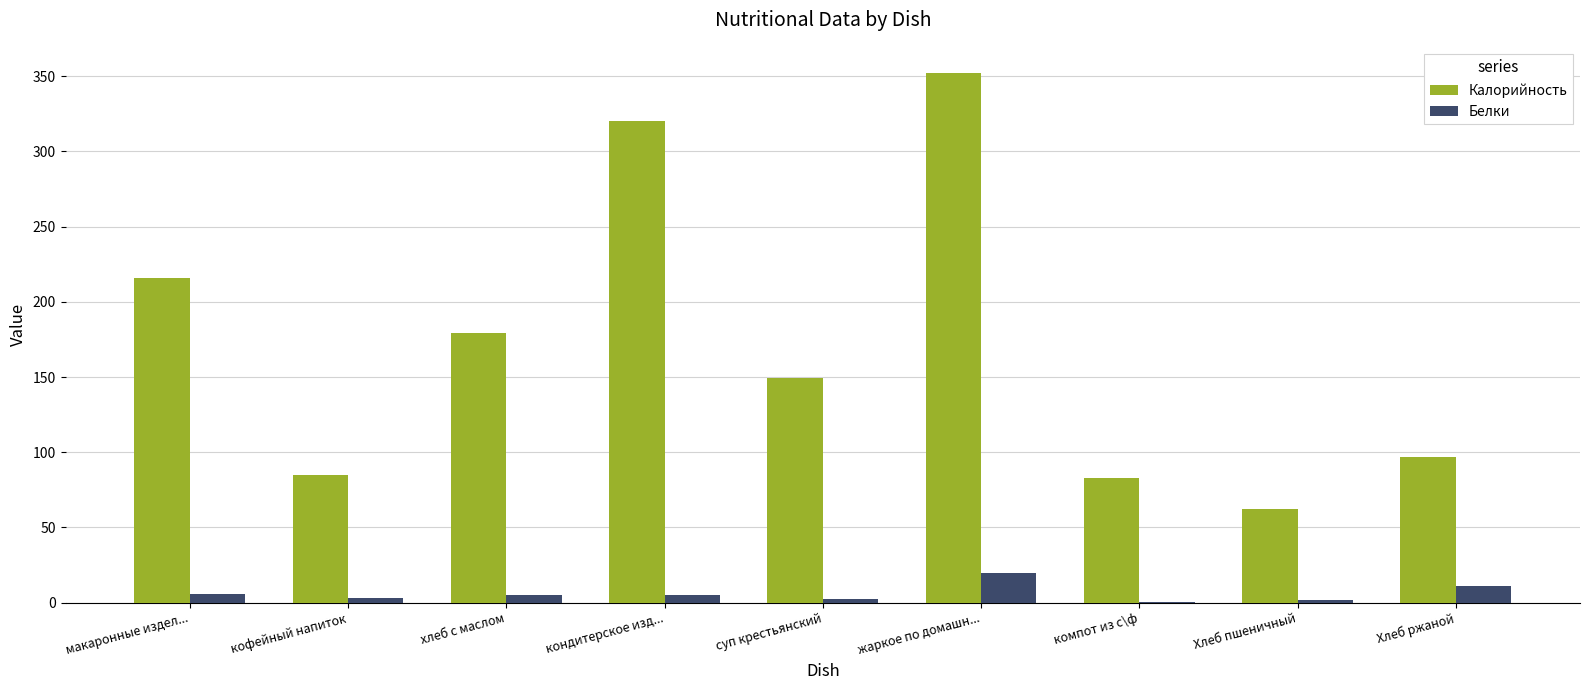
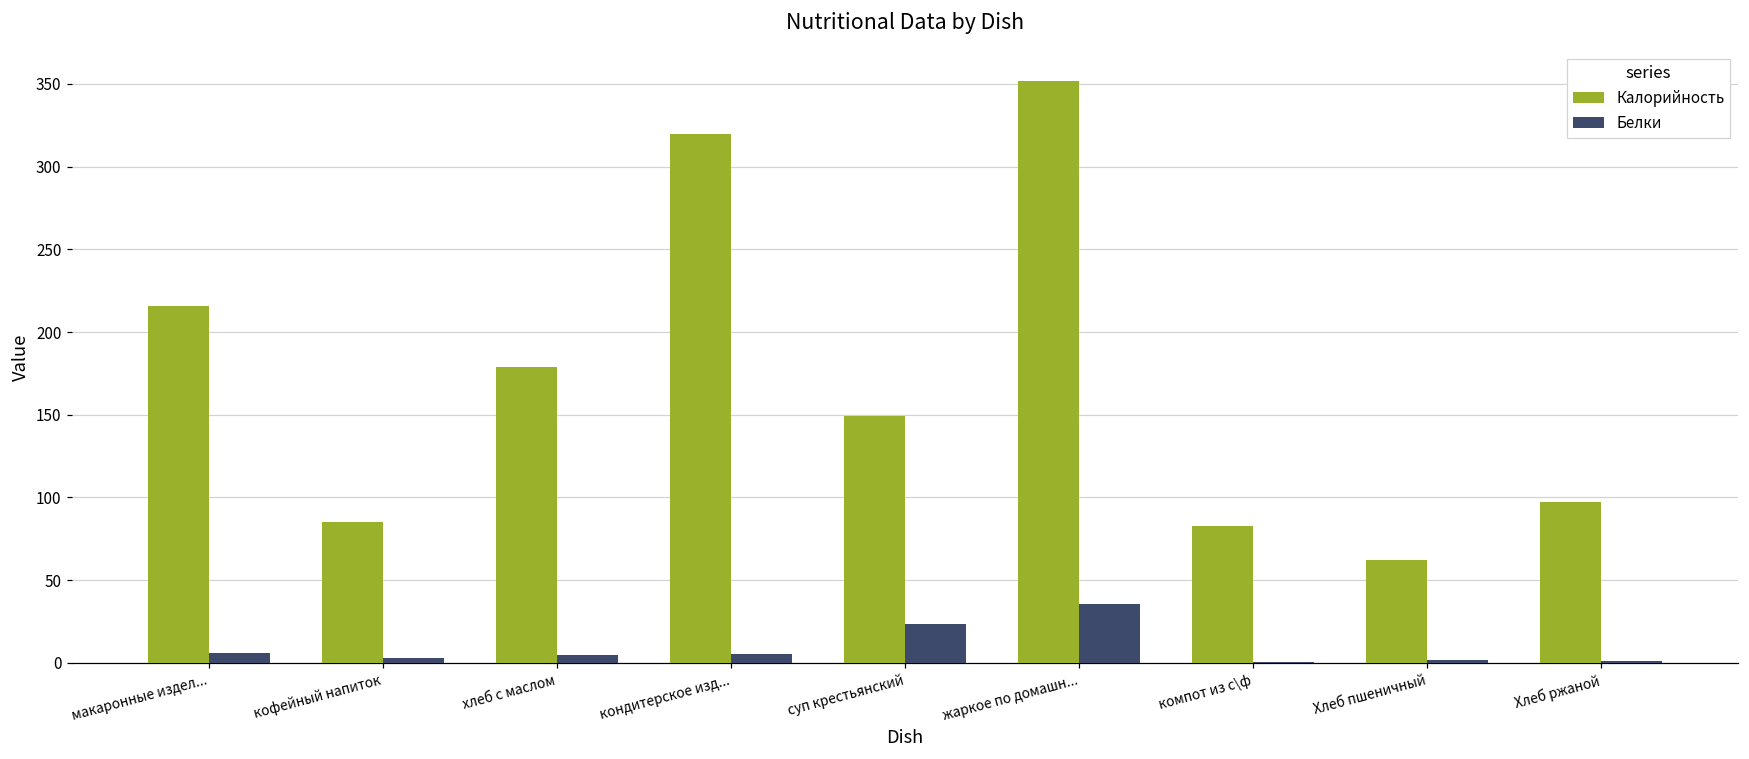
Белки, суп крестьянский: 2 -> 23
Белки, жаркое по домашн...: 20 -> 36
Белки, Хлеб ржаной: 11 -> 1
